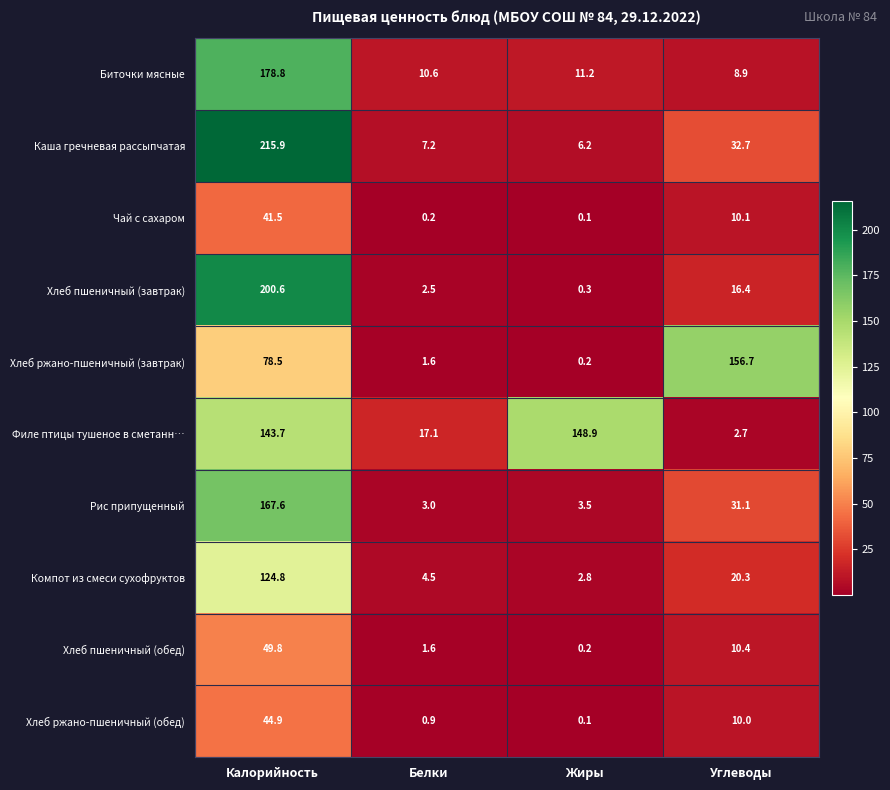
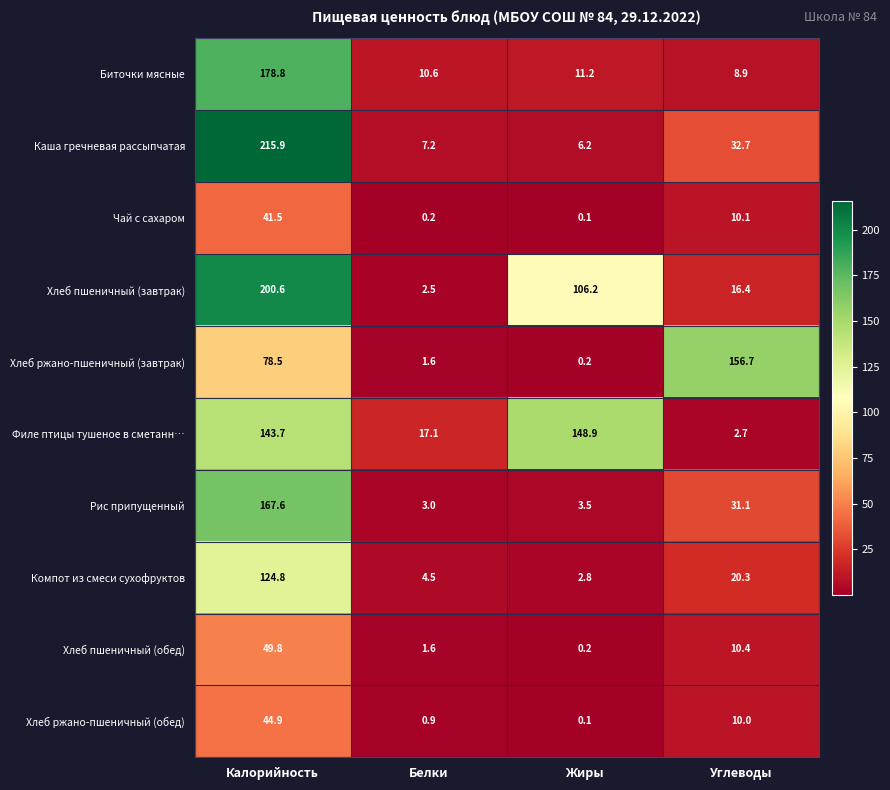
Хлеб пшеничный (завтрак), Жиры: 0.3 -> 106.2
